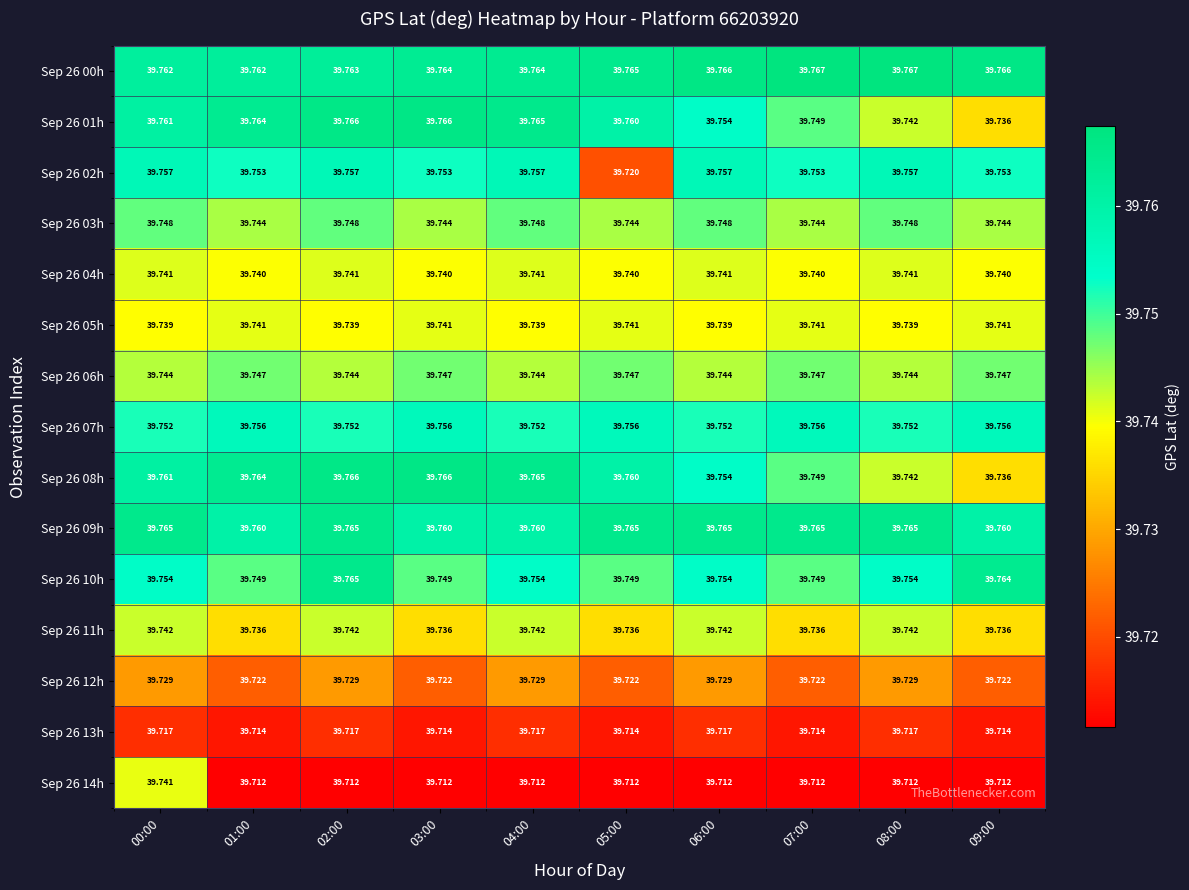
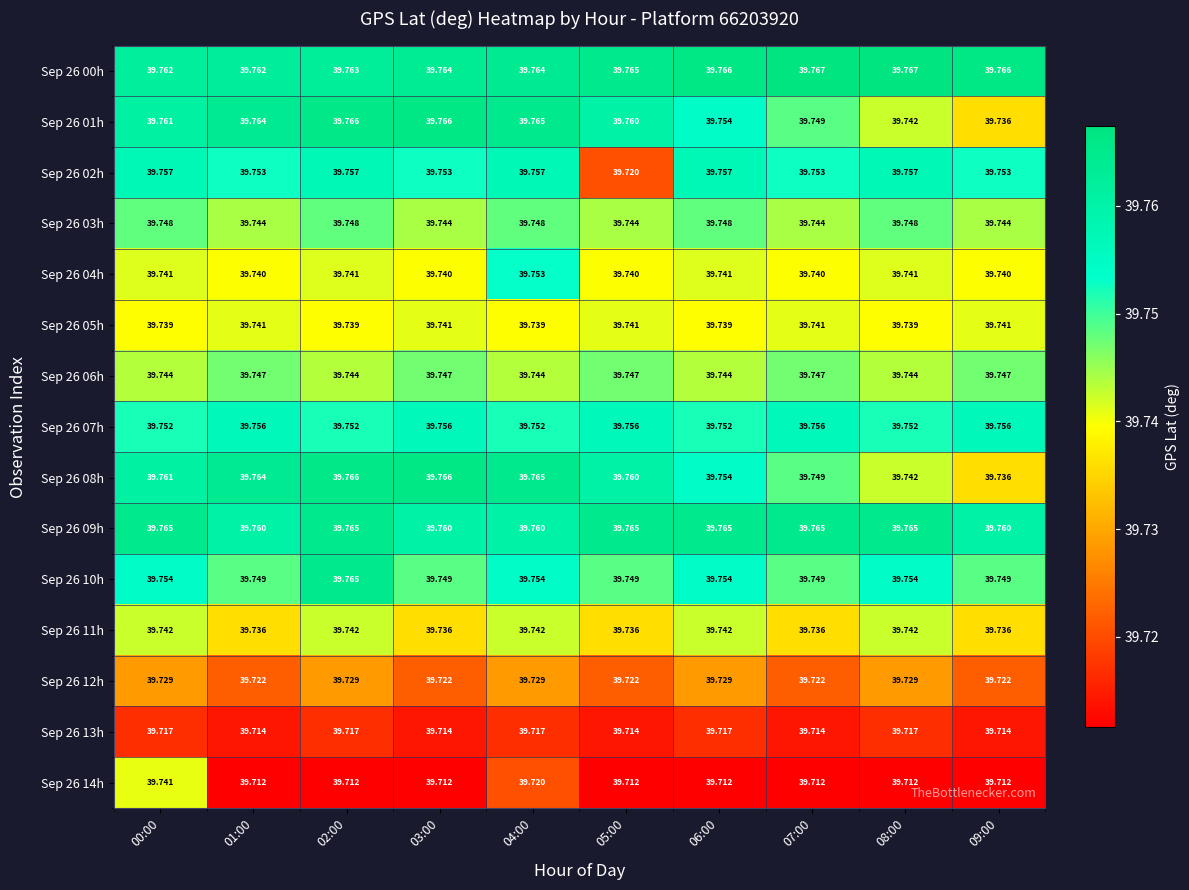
Sep 26 04h, 04:00: 39.741 -> 39.753
Sep 26 10h, 09:00: 39.764 -> 39.749
Sep 26 14h, 04:00: 39.712 -> 39.720
